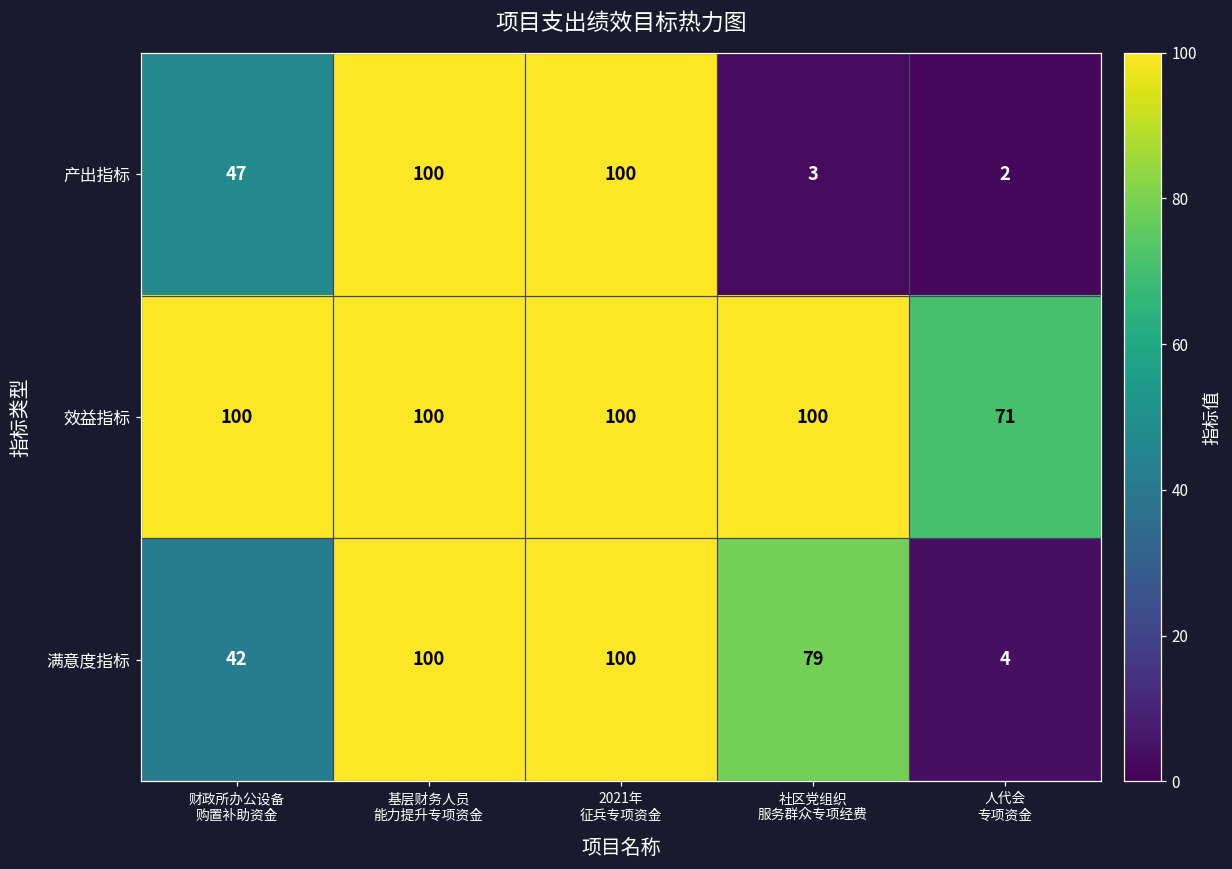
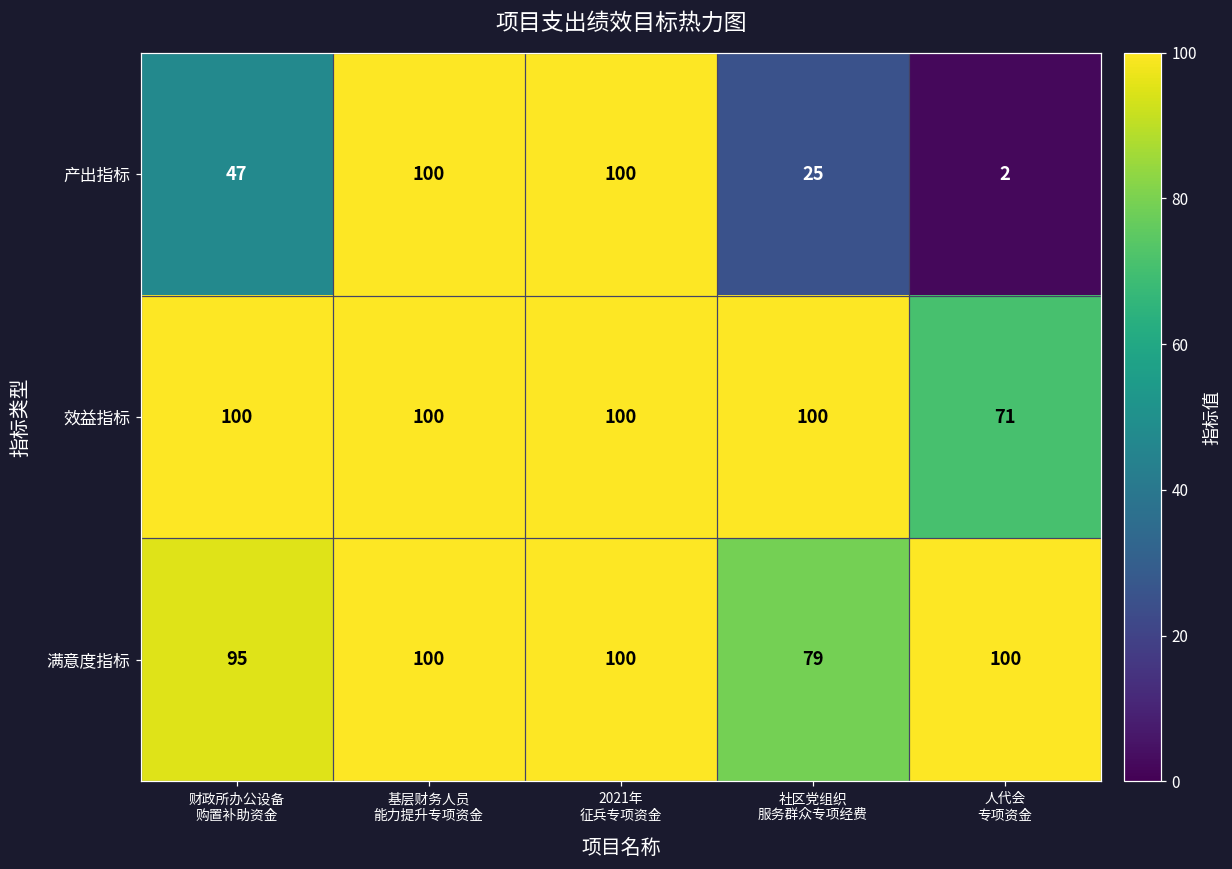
产出指标, 社区党组织 服务群众专项经费: 3 -> 25
满意度指标, 财政所办公设备 购置补助资金: 42 -> 95
满意度指标, 人代会 专项资金: 4 -> 100
